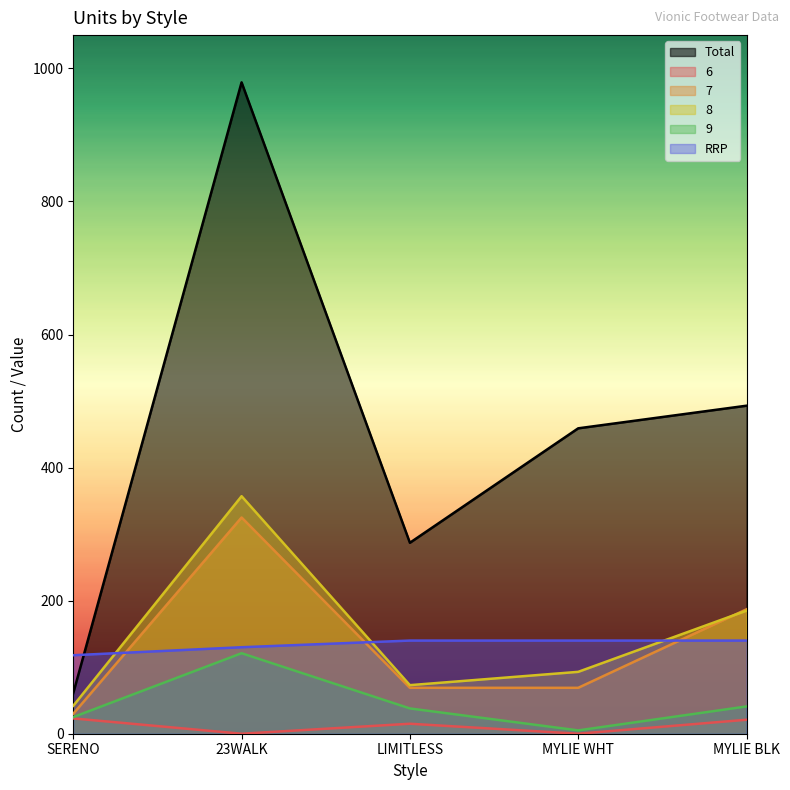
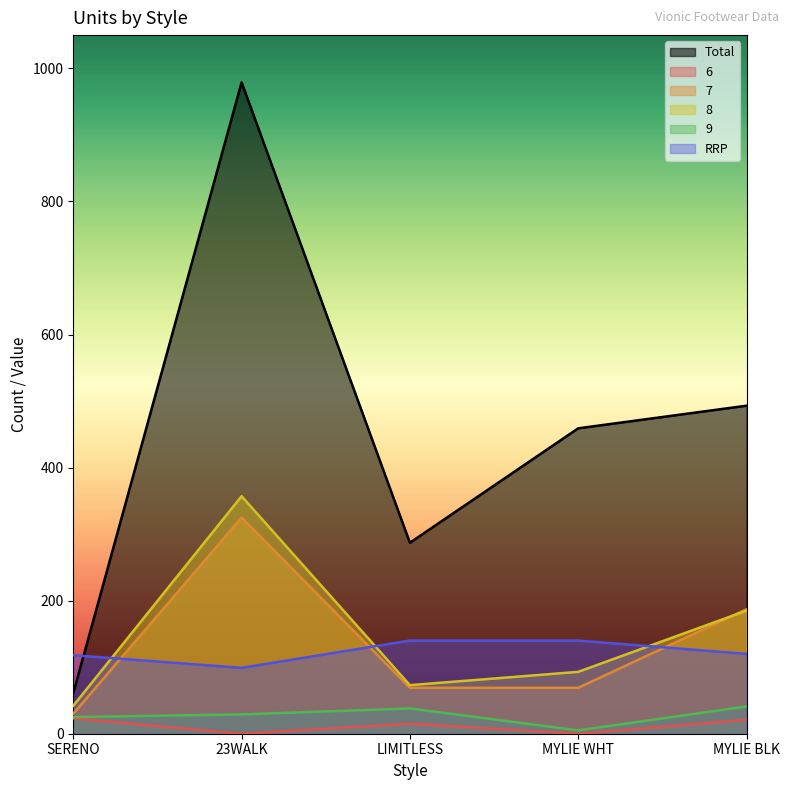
9, 23WALK: 120 -> 30
RRP, 23WALK: 130 -> 100
RRP, MYLIE BLK: 140 -> 120
